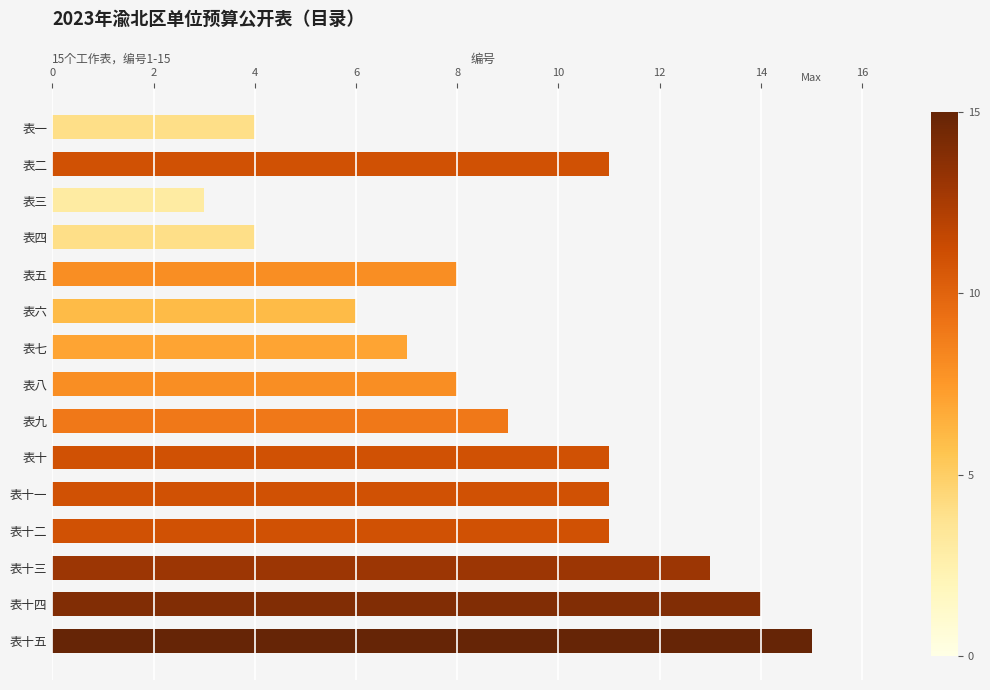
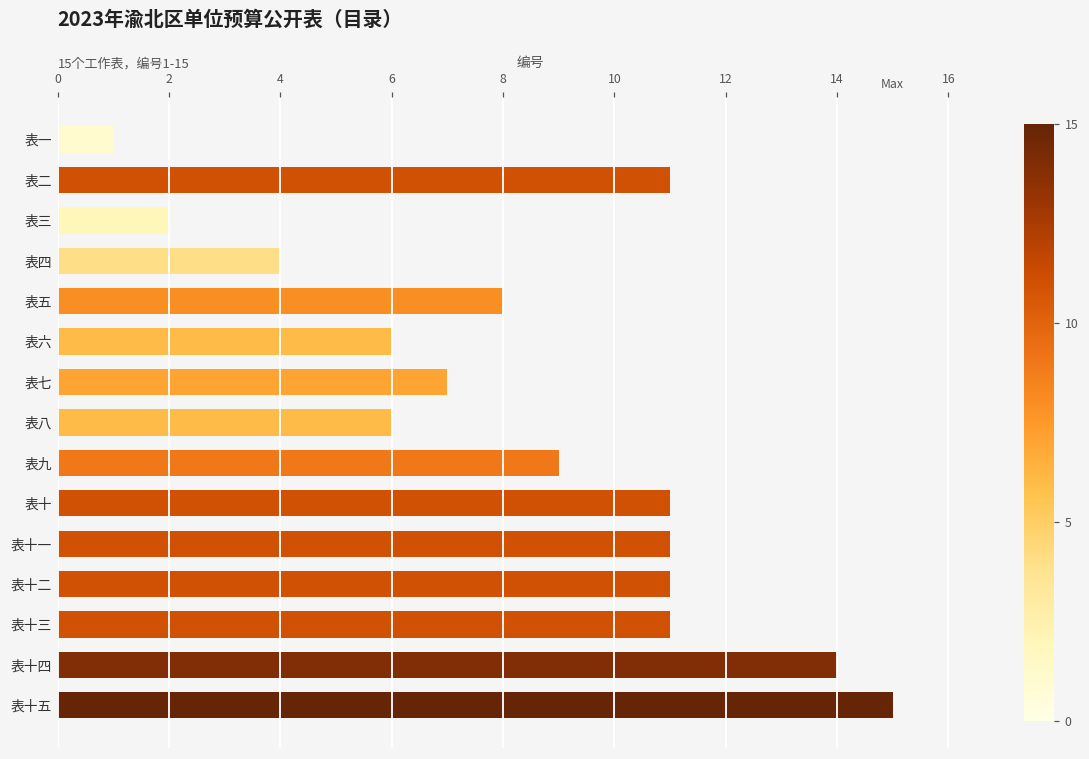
表一: 4 -> 1
表三: 3 -> 2
表八: 8 -> 6
表十三: 13 -> 11
